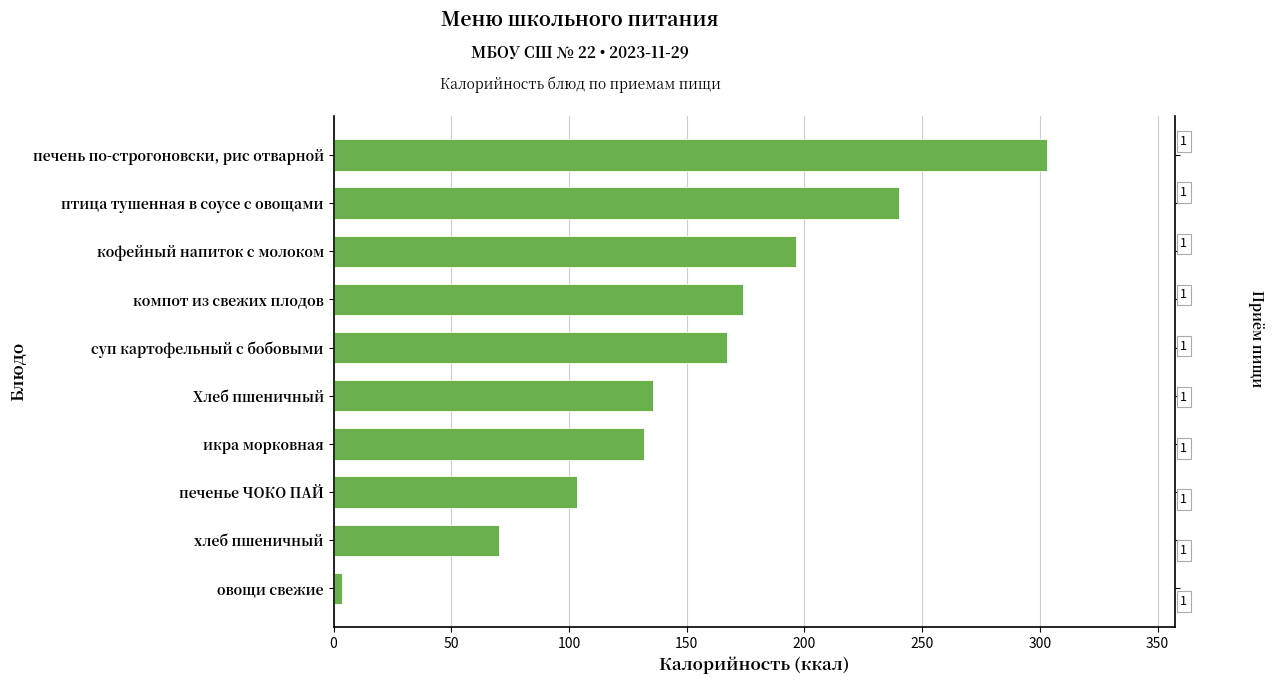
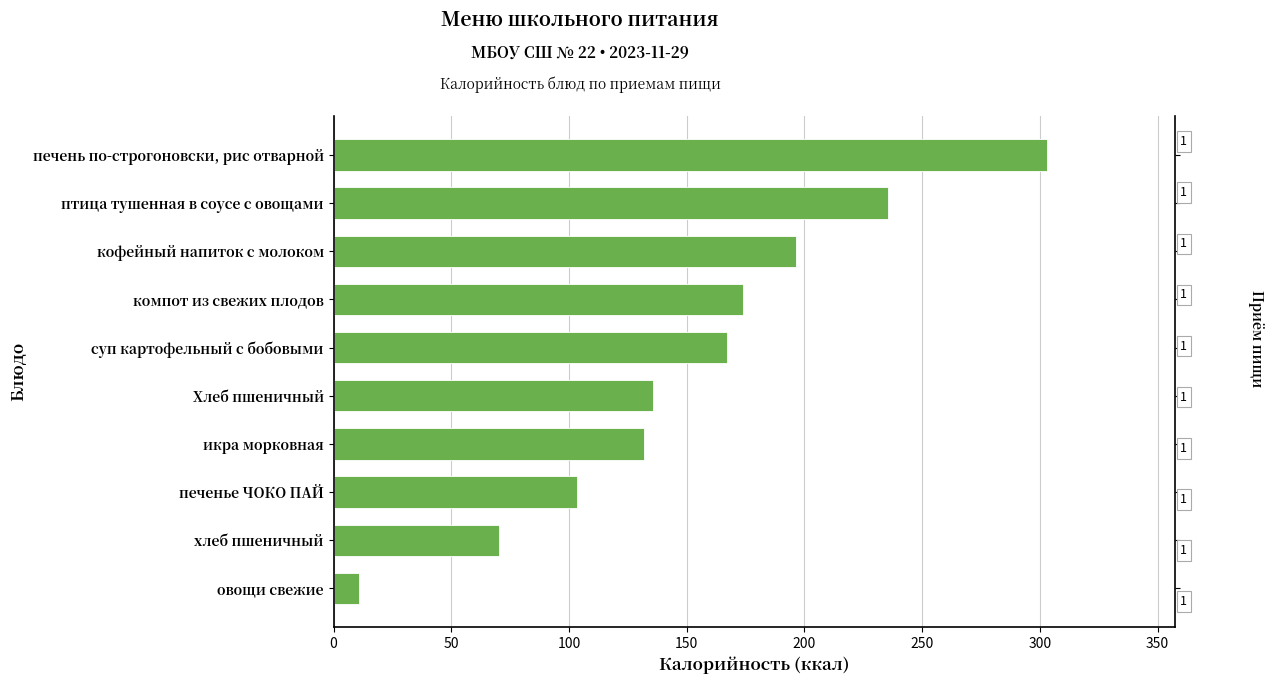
птица тушенная в соусе с овощами: 240 -> 236
овощи свежие: 3 -> 11
